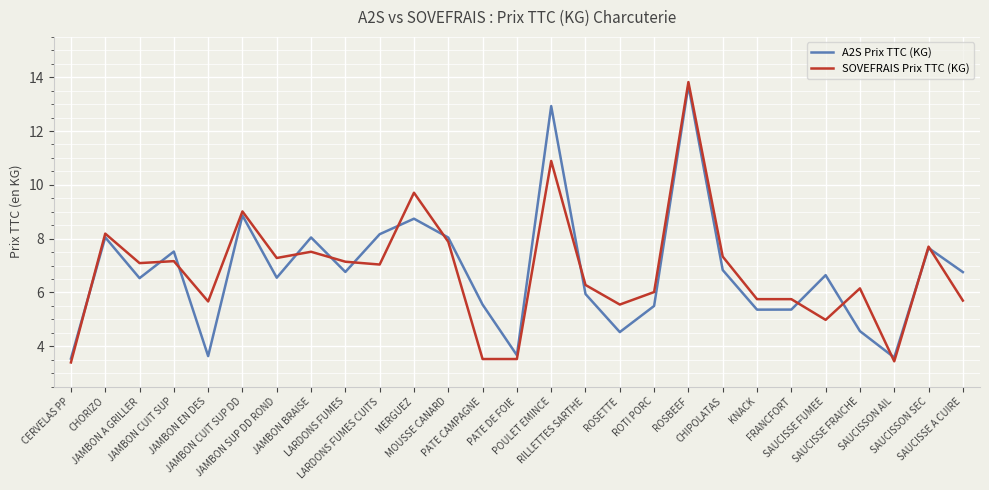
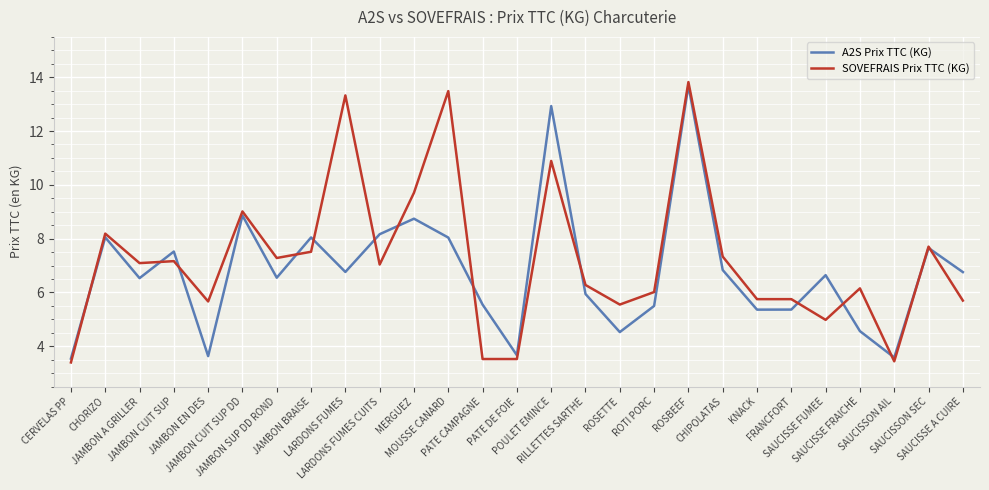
SOVEFRAIS Prix TTC (KG), LARDONS FUMES: 7.1 -> 13.3
SOVEFRAIS Prix TTC (KG), MOUSSE CANARD: 7.9 -> 13.5
